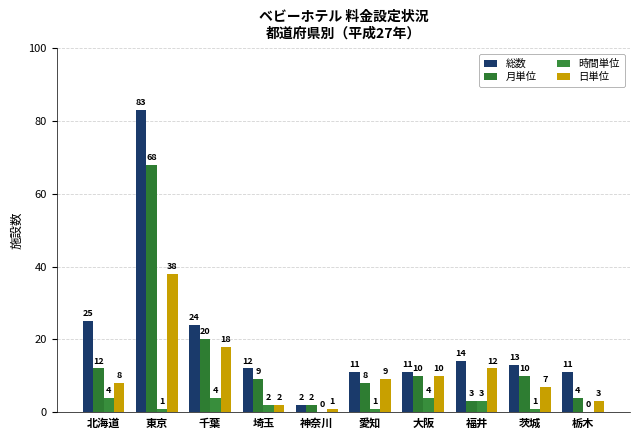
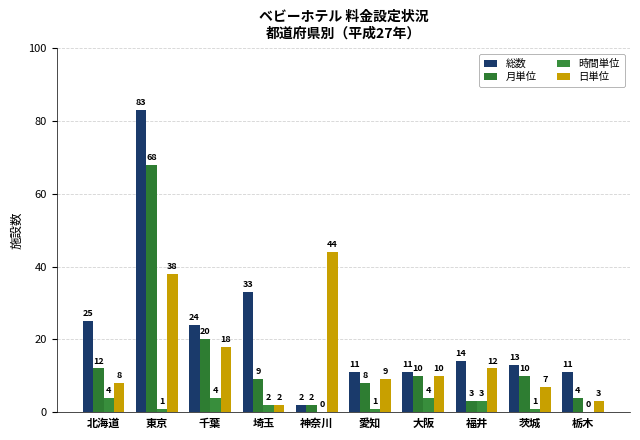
総数, 埼玉: 12 -> 33
日単位, 神奈川: 1 -> 44
